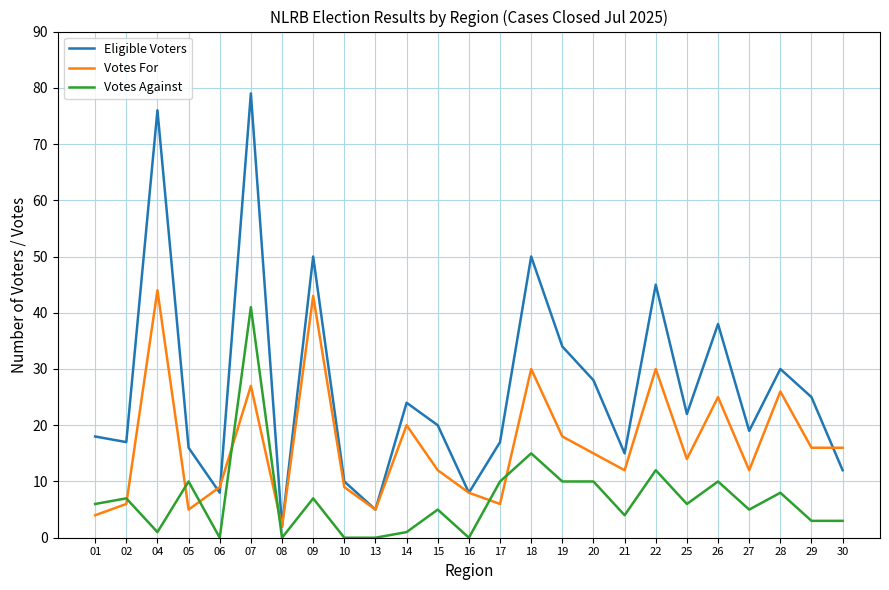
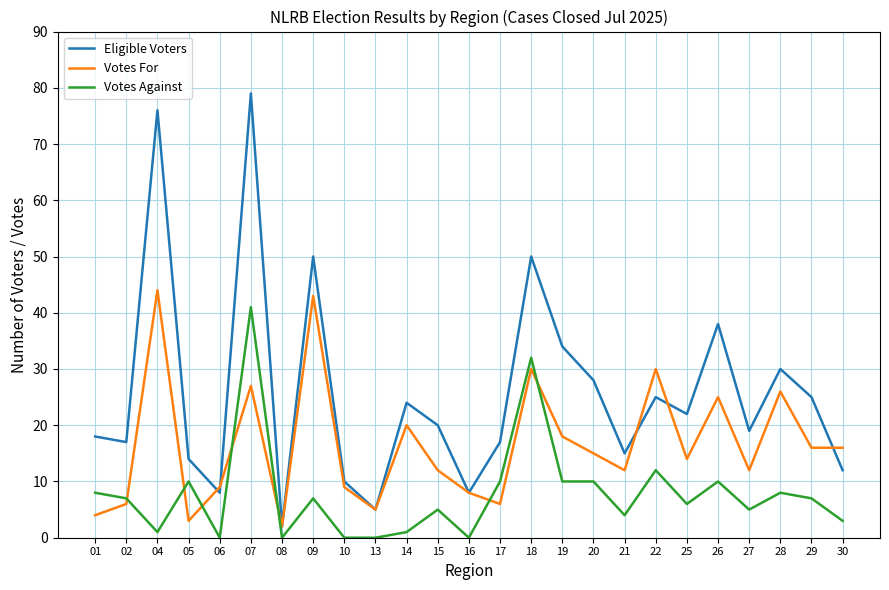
Votes Against, 01: 6 -> 8
Eligible Voters, 05: 16 -> 14
Votes For, 05: 5 -> 3
Votes Against, 18: 15 -> 32
Eligible Voters, 22: 45 -> 25
Votes Against, 29: 3 -> 7
